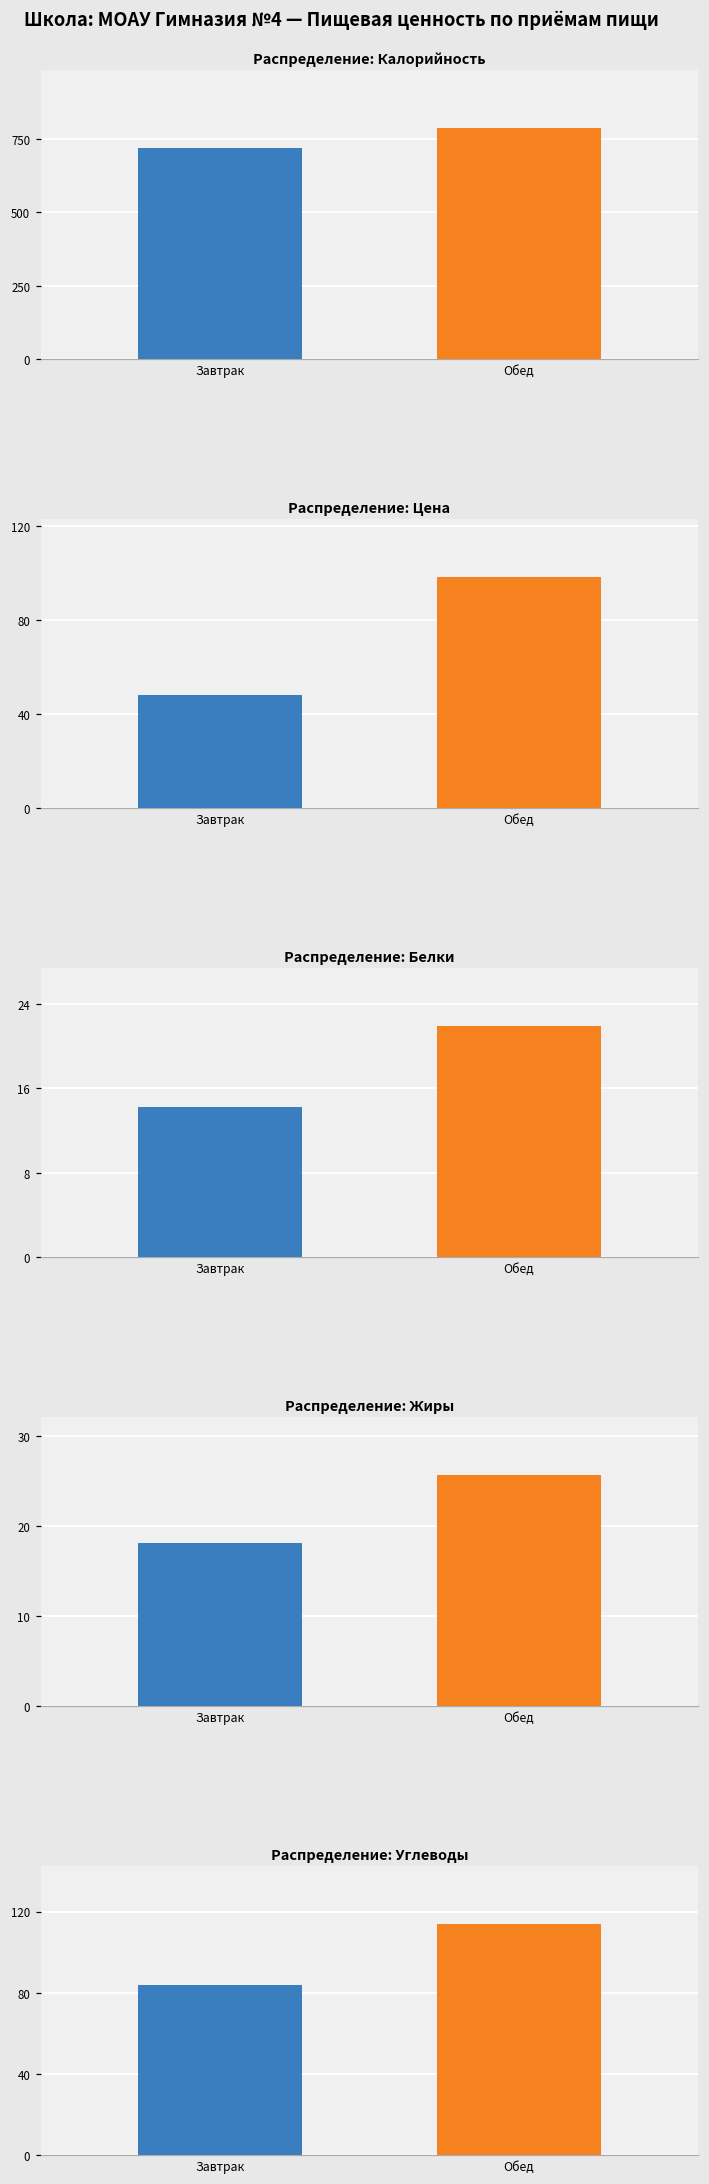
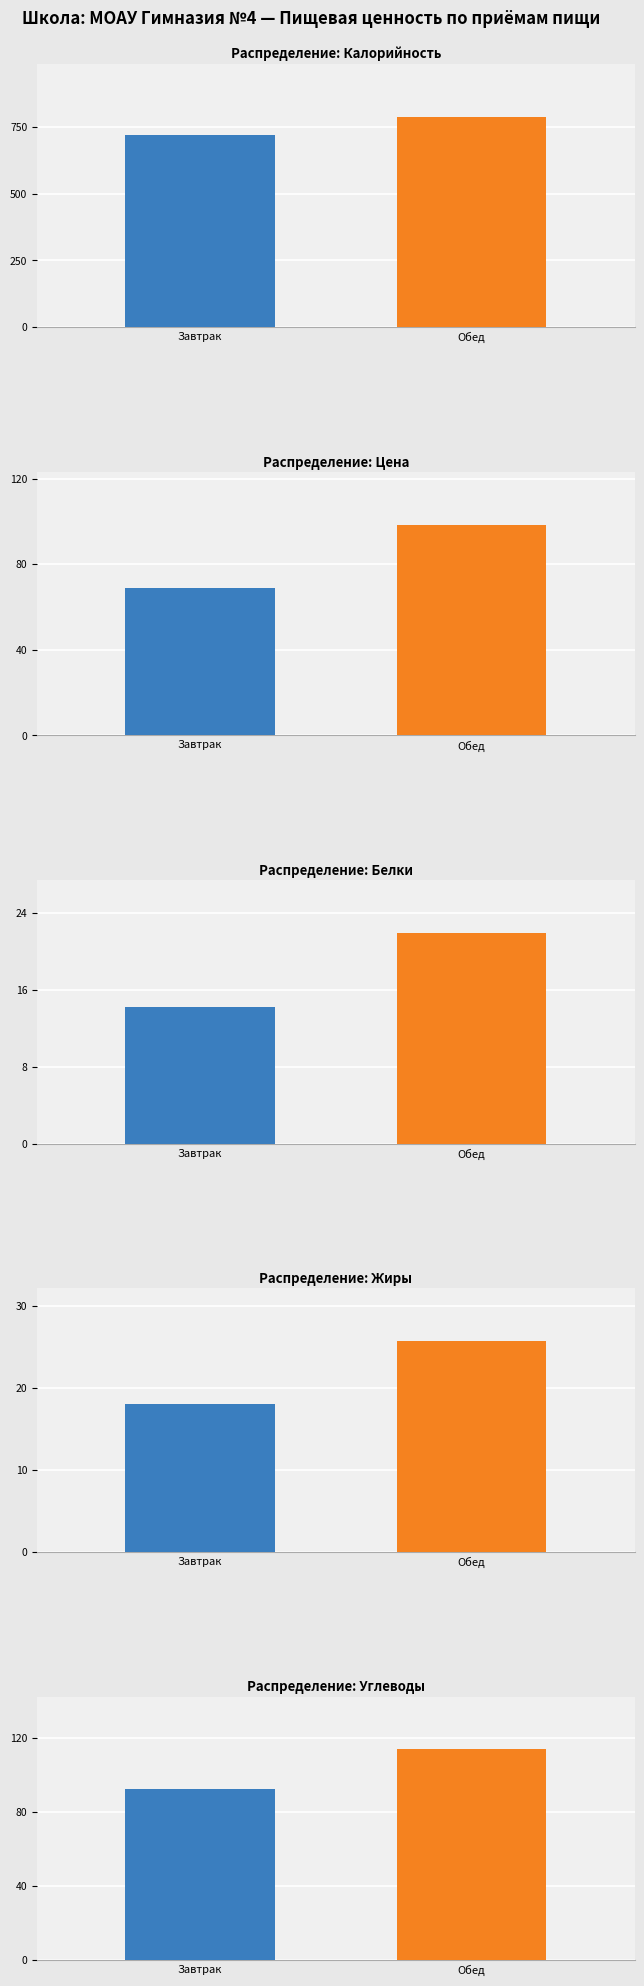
Распределение: Цена, Завтрак: 48 -> 69
Распределение: Углеводы, Завтрак: 84 -> 93
